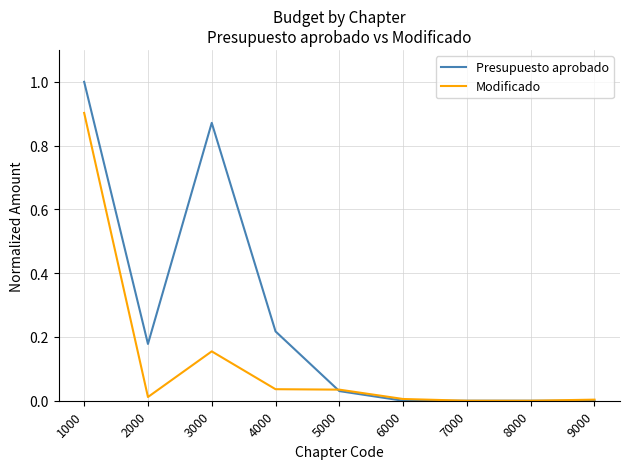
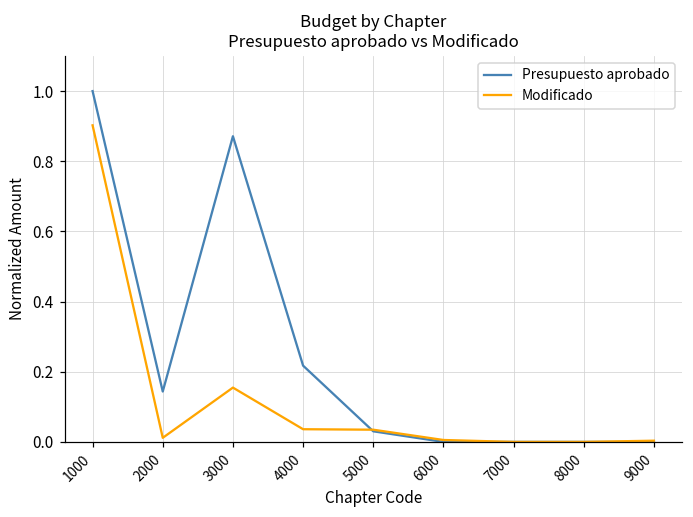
Presupuesto aprobado, 2000: 0.18 -> 0.14
